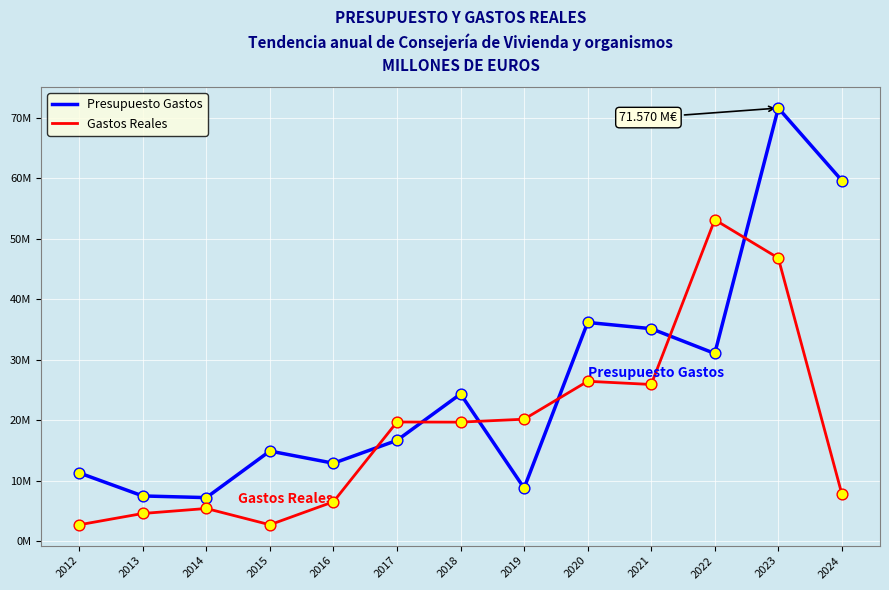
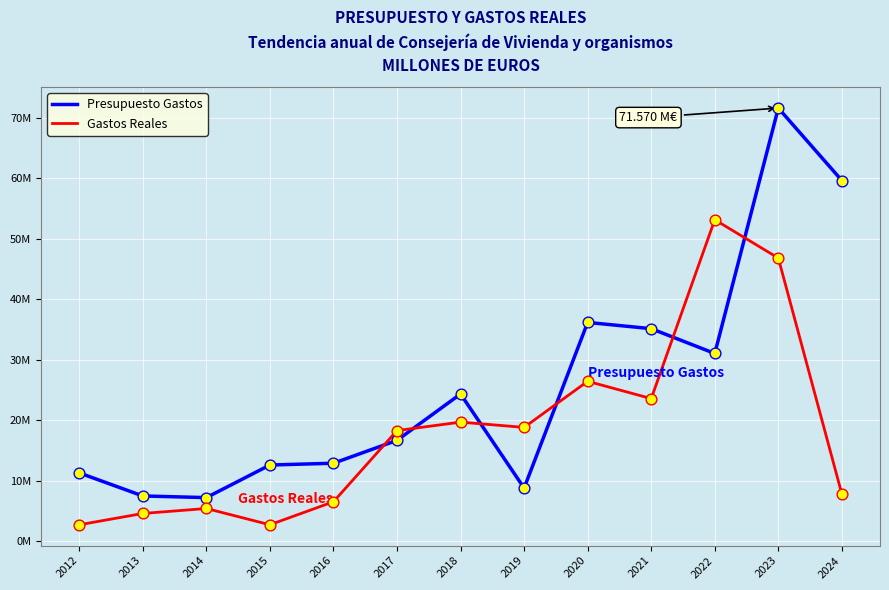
Presupuesto Gastos, 2015: 15000000 -> 13000000
Gastos Reales, 2017: 20000000 -> 18000000
Gastos Reales, 2019: 20000000 -> 19000000
Gastos Reales, 2021: 26000000 -> 24000000
